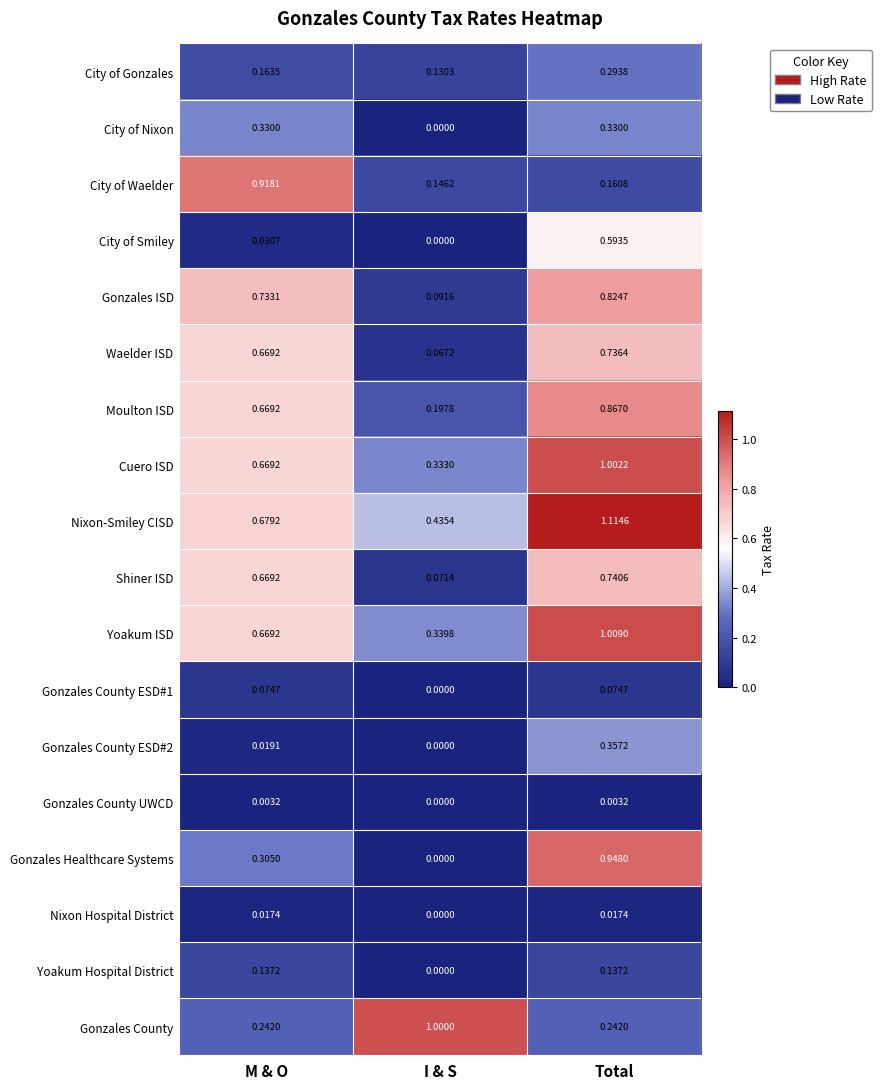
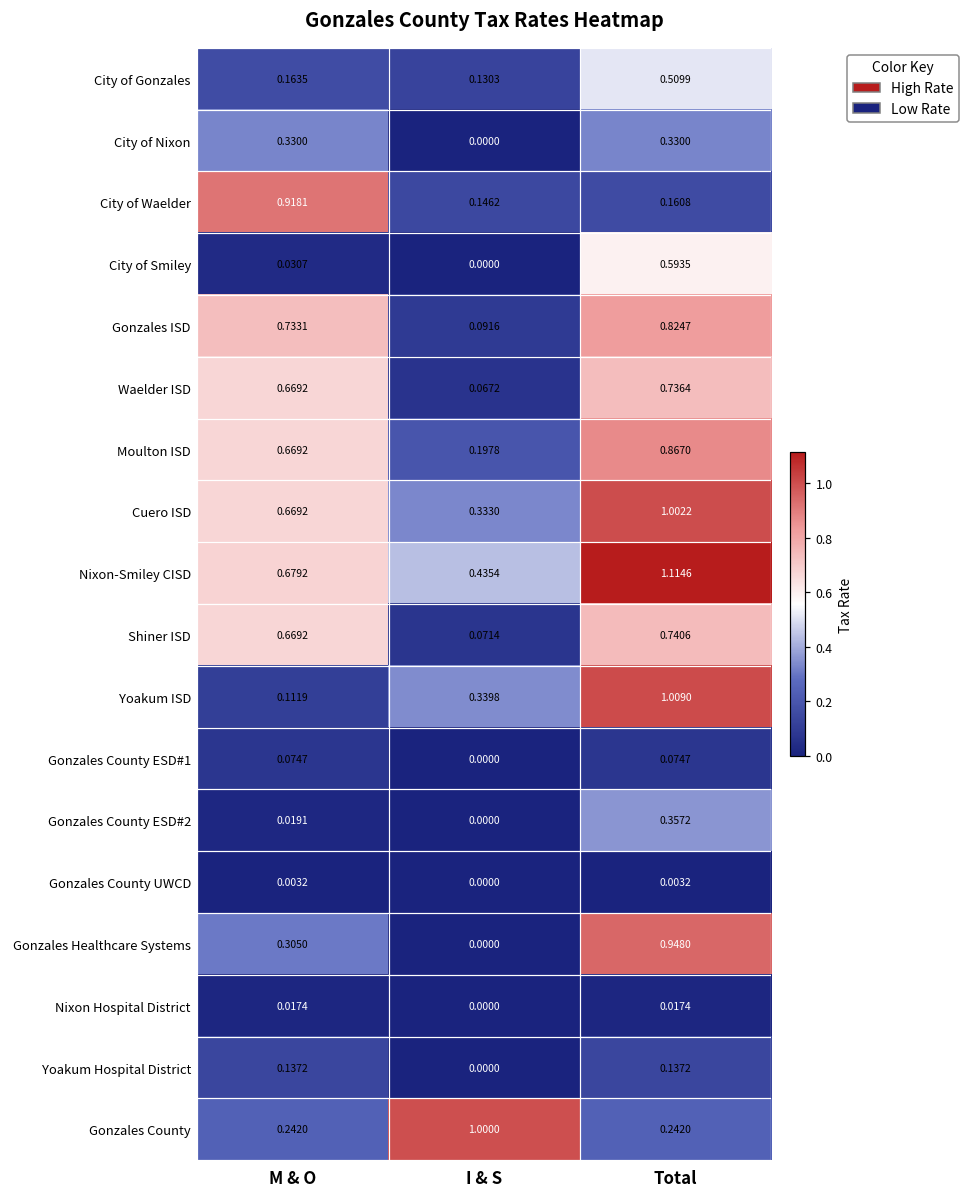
City of Gonzales, Total: 0.2938 -> 0.5099
Yoakum ISD, M & O: 0.6692 -> 0.1119
